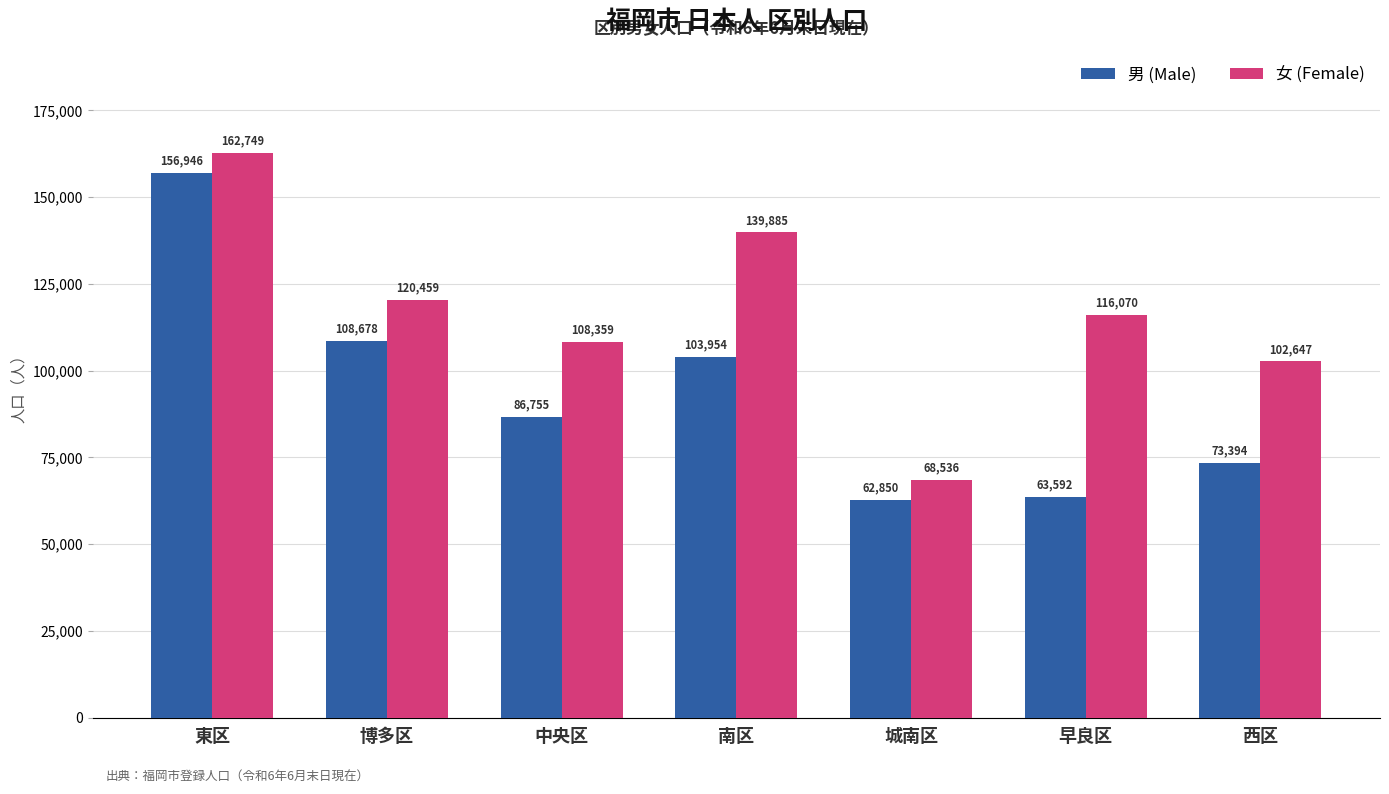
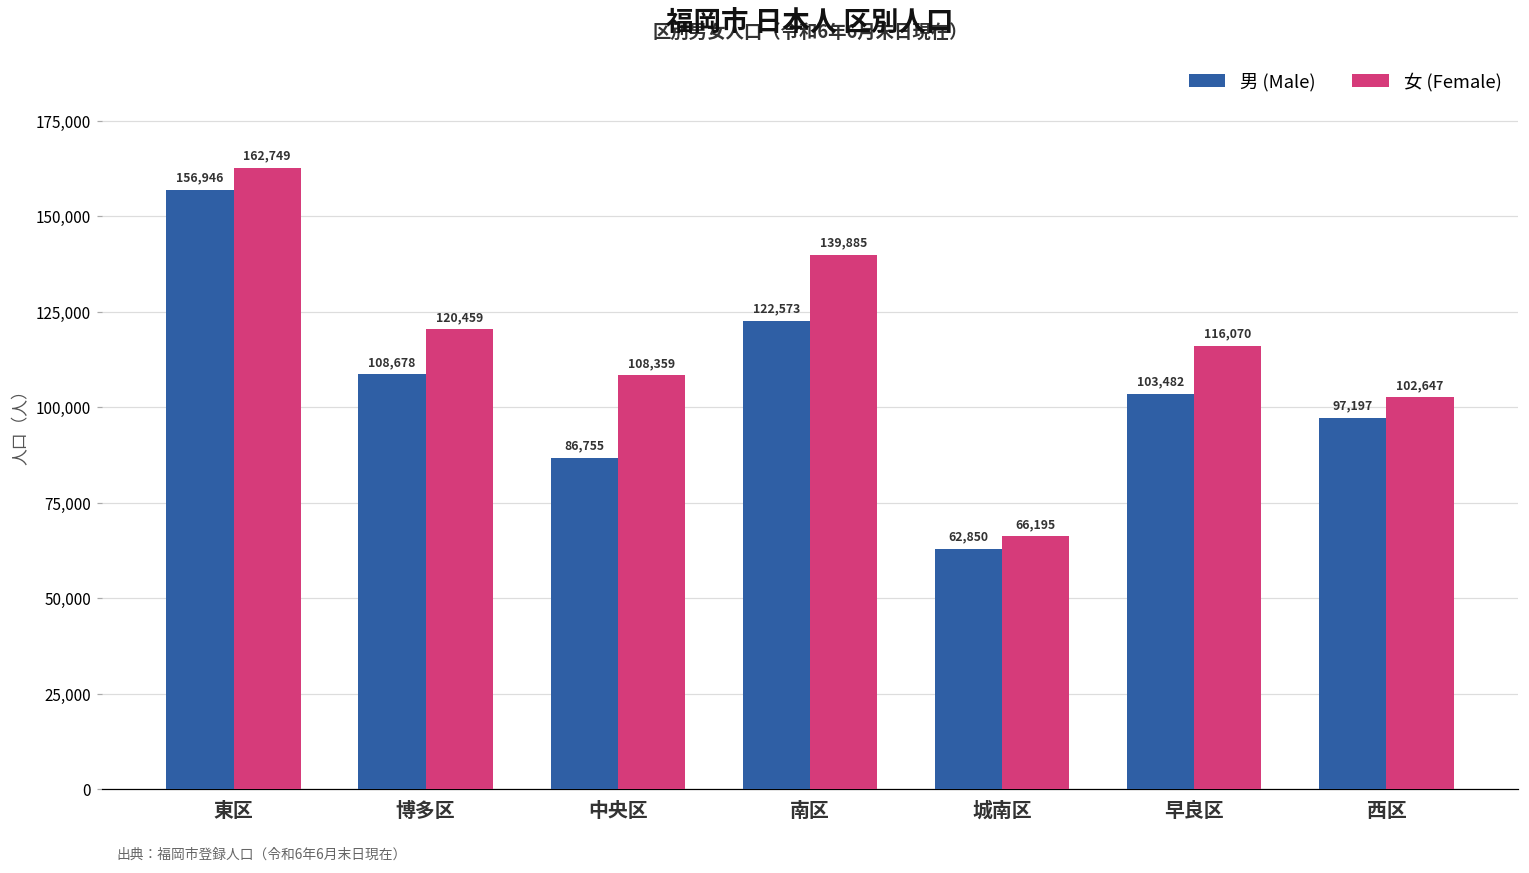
男 (Male), 南区: 103,954 -> 122,573
女 (Female), 城南区: 68,536 -> 66,195
男 (Male), 早良区: 63,592 -> 103,482
男 (Male), 西区: 73,394 -> 97,197
